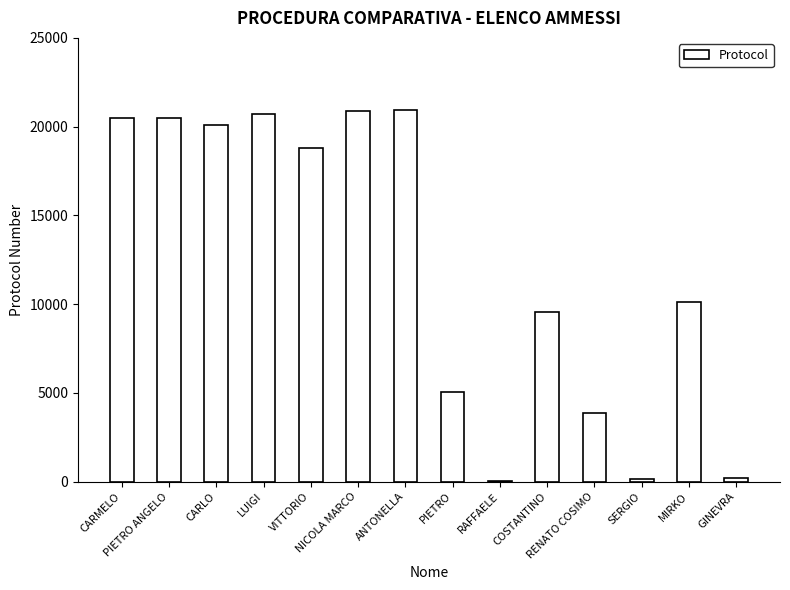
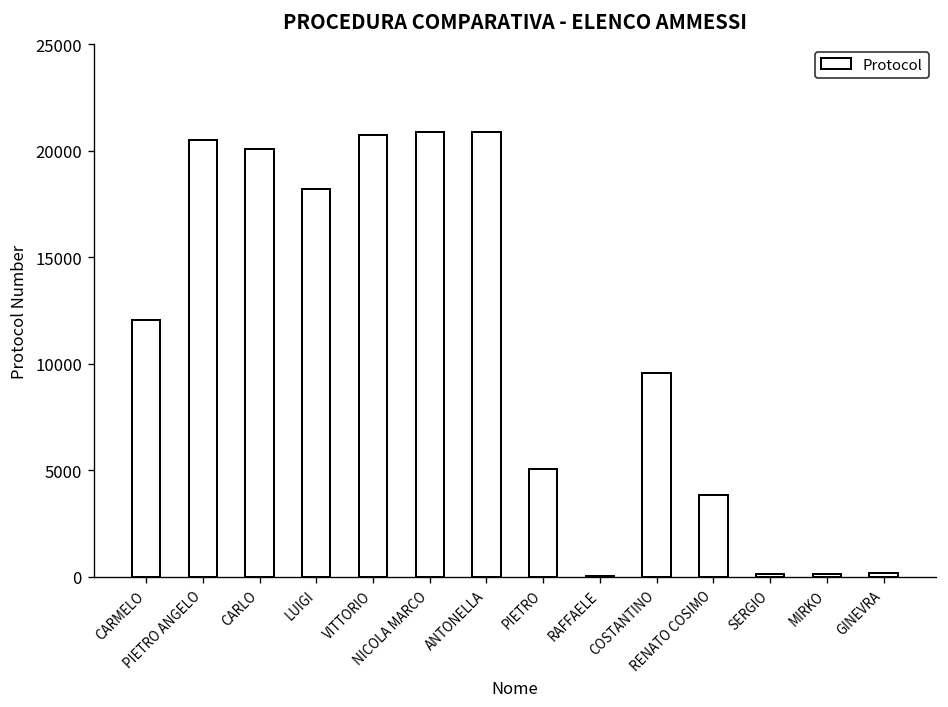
CARMELO: 20500 -> 12100
LUIGI: 20700 -> 18200
VITTORIO: 18800 -> 20800
MIRKO: 10100 -> 100
